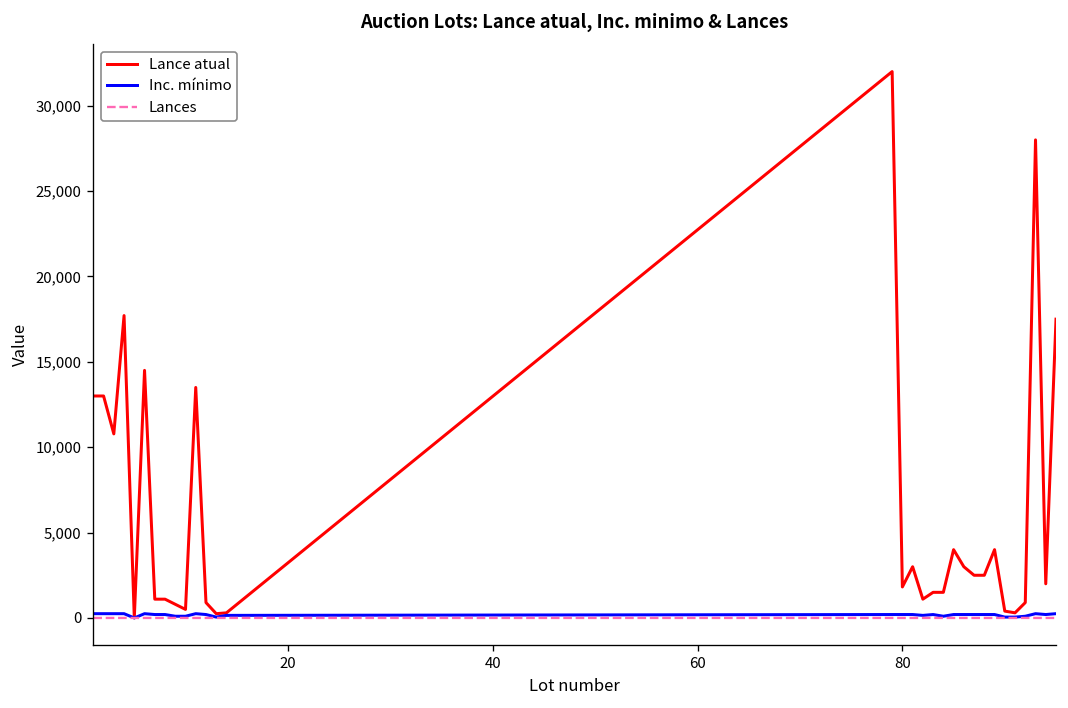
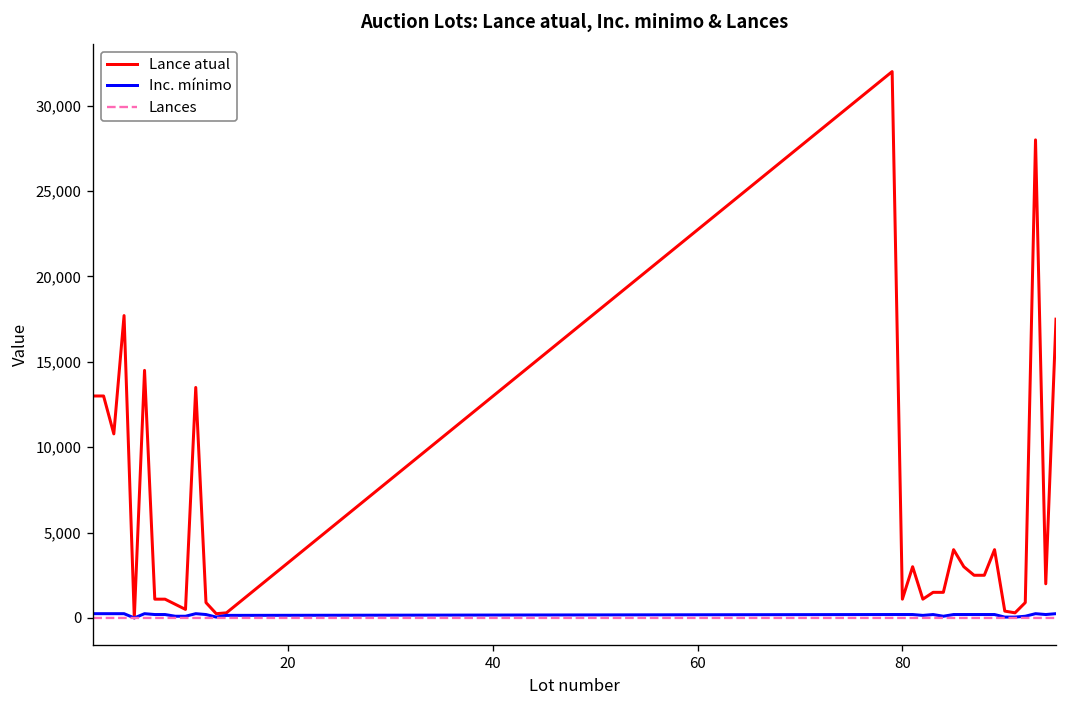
Lance atual, 80: 1,800 -> 1,100
